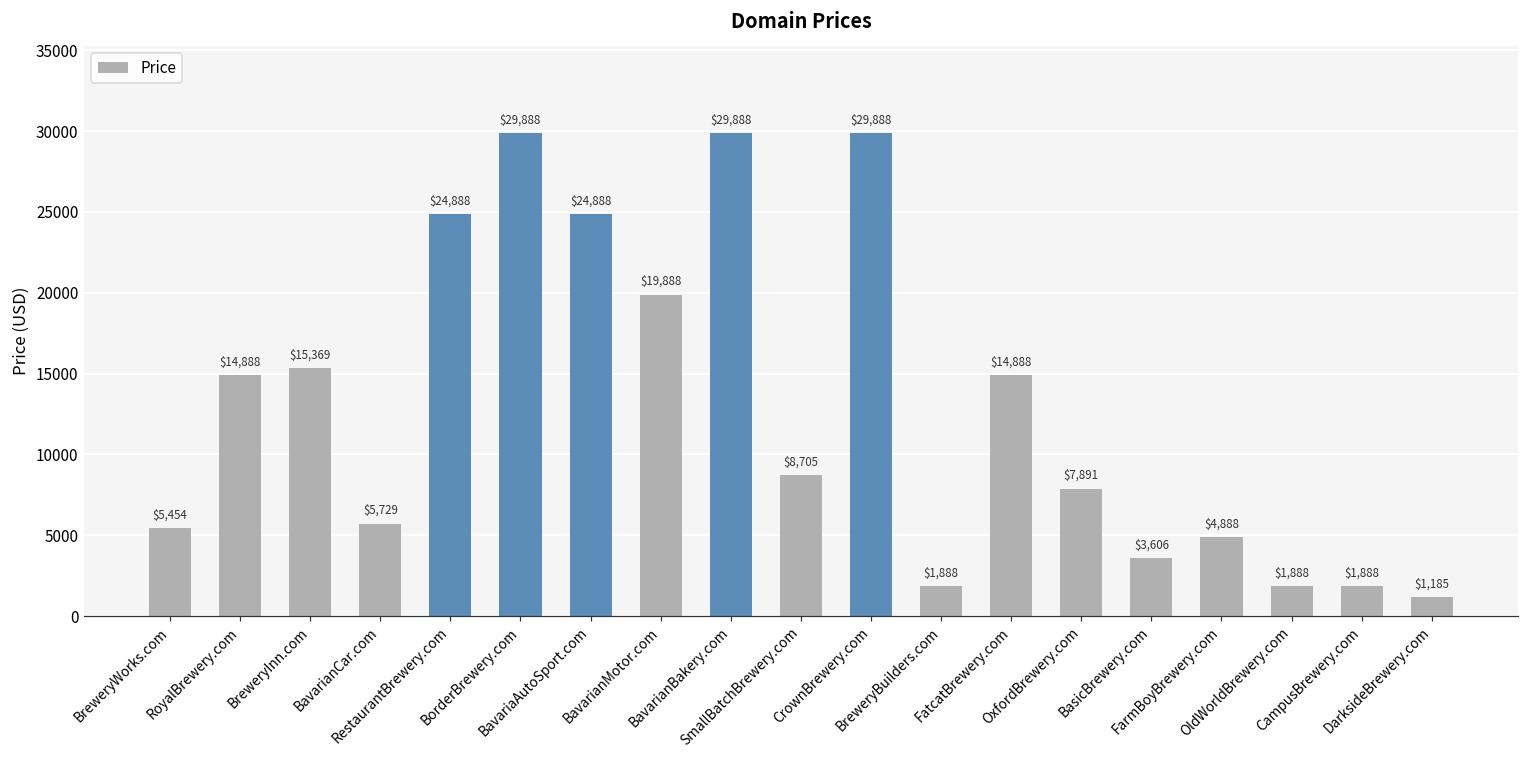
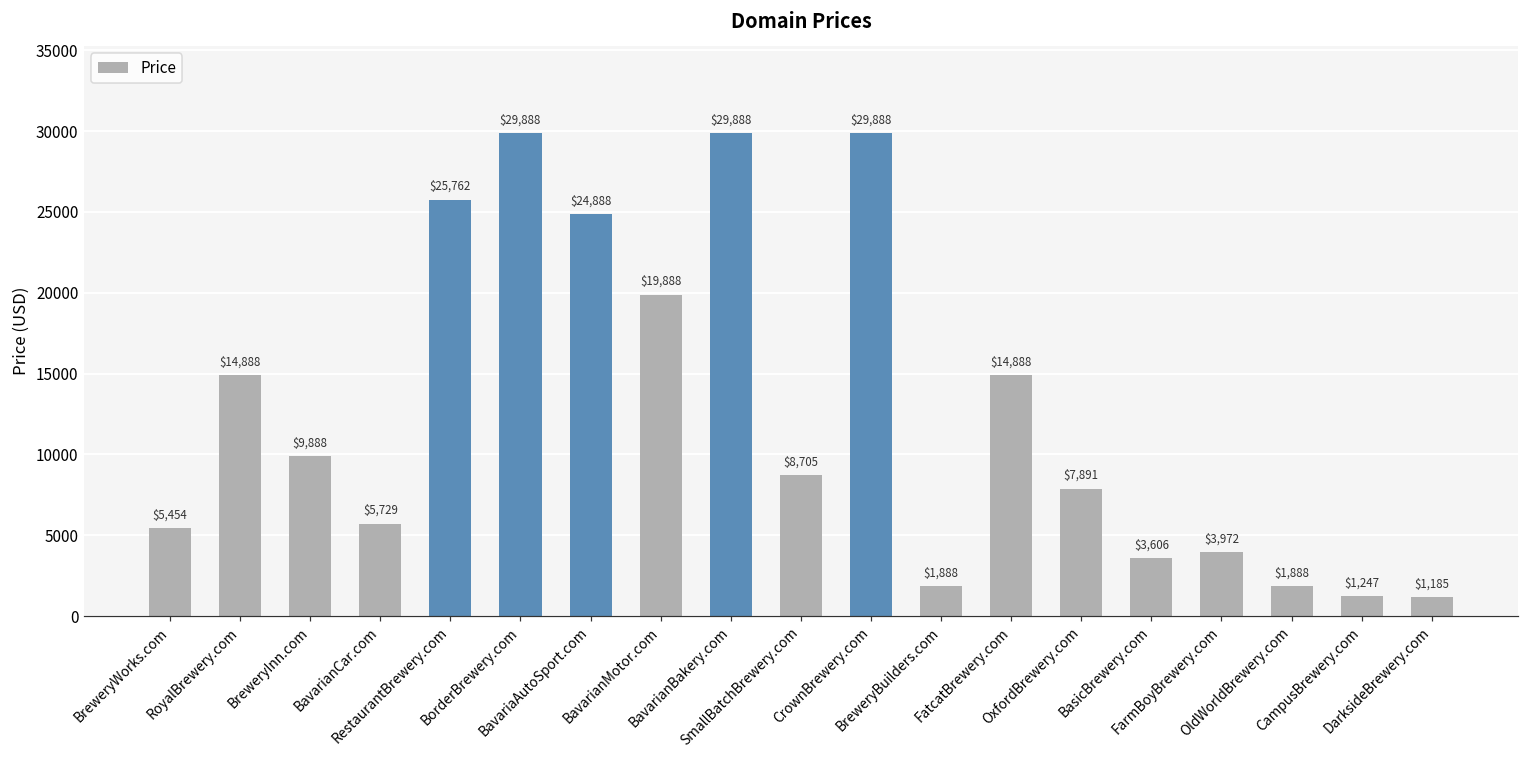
BreweryInn.com: $15,369 -> $9,888
RestaurantBrewery.com: $24,888 -> $25,762
FarmBoyBrewery.com: $4,888 -> $3,972
CampusBrewery.com: $1,888 -> $1,247
